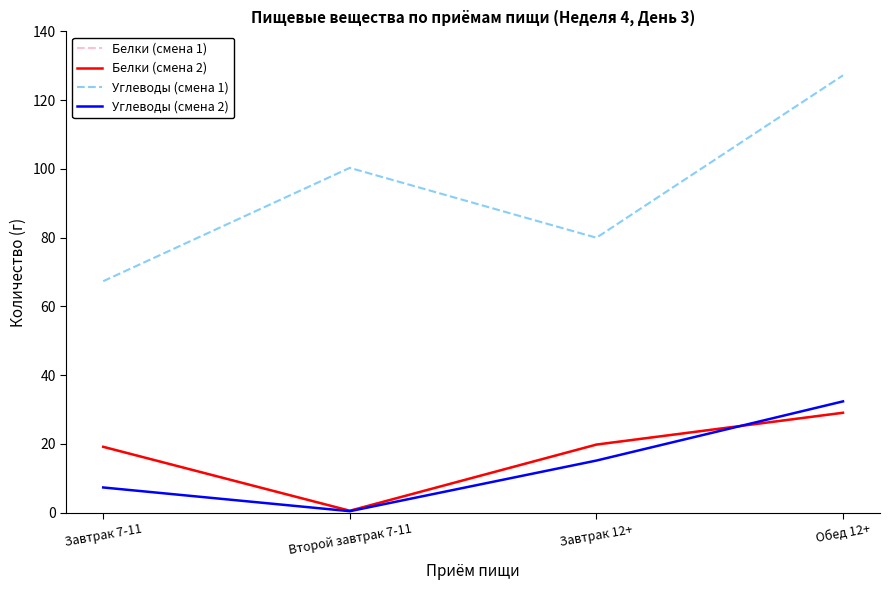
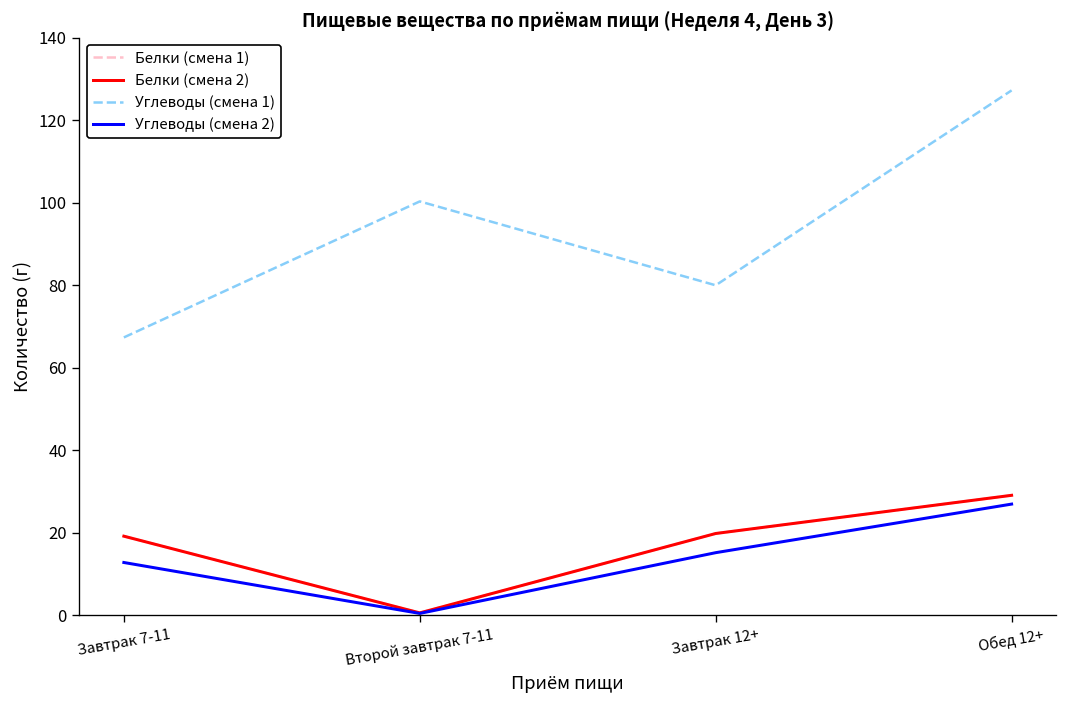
Углеводы (смена 2), Завтрак 7-11: 7 -> 13
Углеводы (смена 2), Обед 12+: 32 -> 27
